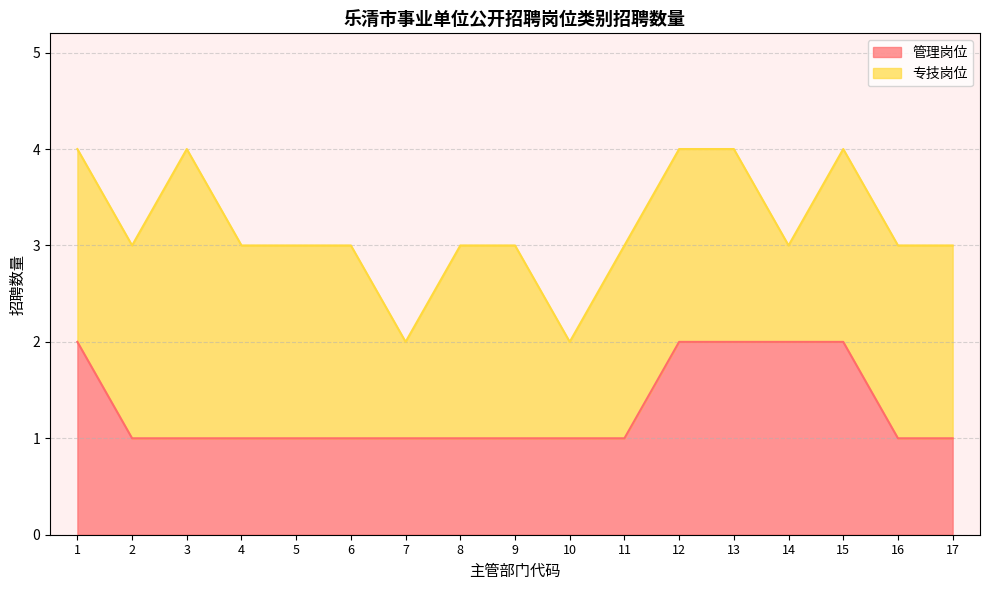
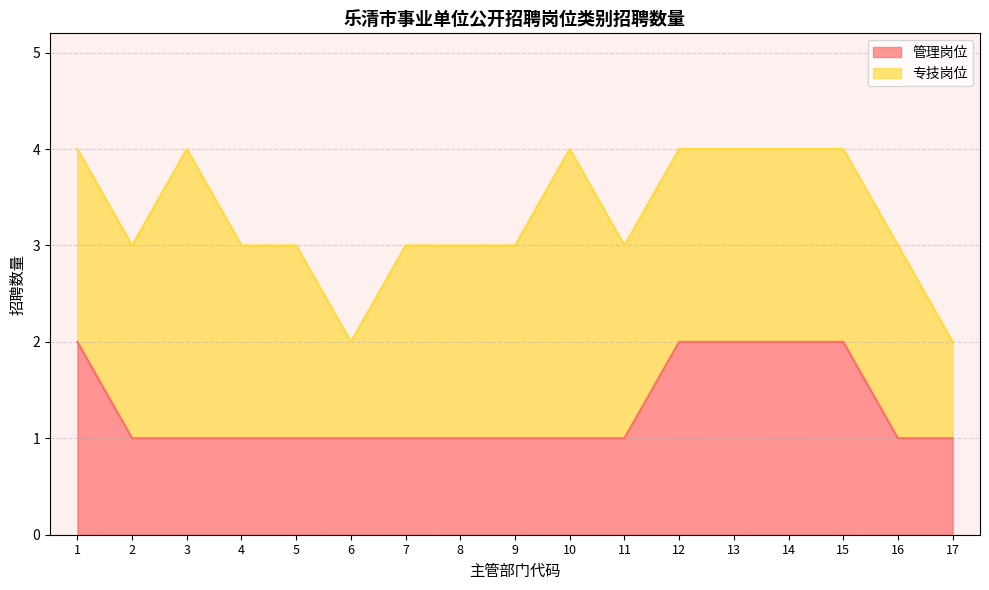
专技岗位, 6: 2 -> 1
专技岗位, 7: 1 -> 2
专技岗位, 10: 1 -> 3
专技岗位, 14: 1 -> 2
专技岗位, 17: 2 -> 1
